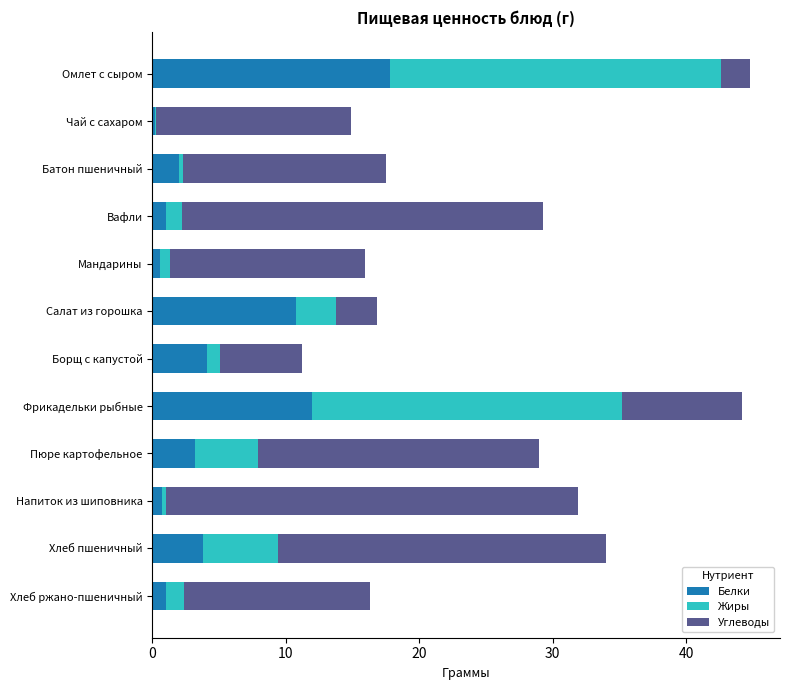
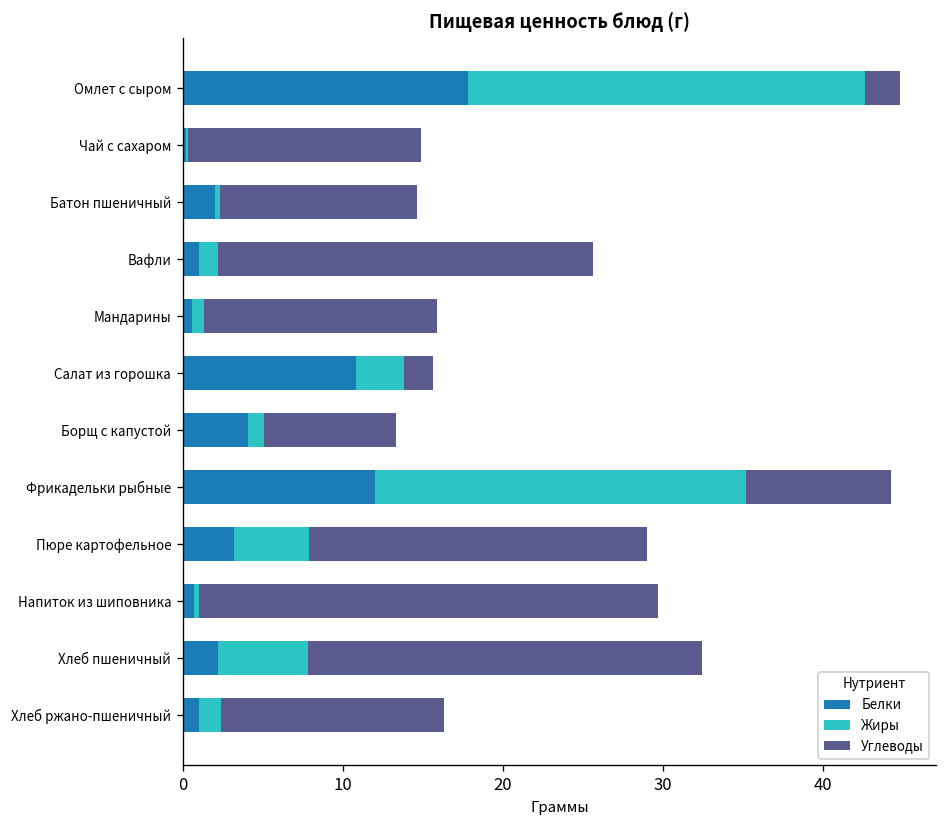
Углеводы, Батон пшеничный: 15.2 -> 12.3
Углеводы, Вафли: 27.1 -> 23.4
Углеводы, Салат из горошка: 3.0 -> 1.8
Углеводы, Борщ с капустой: 6.1 -> 8.2
Углеводы, Напиток из шиповника: 30.9 -> 28.7
Белки, Хлеб пшеничный: 3.8 -> 2.2
